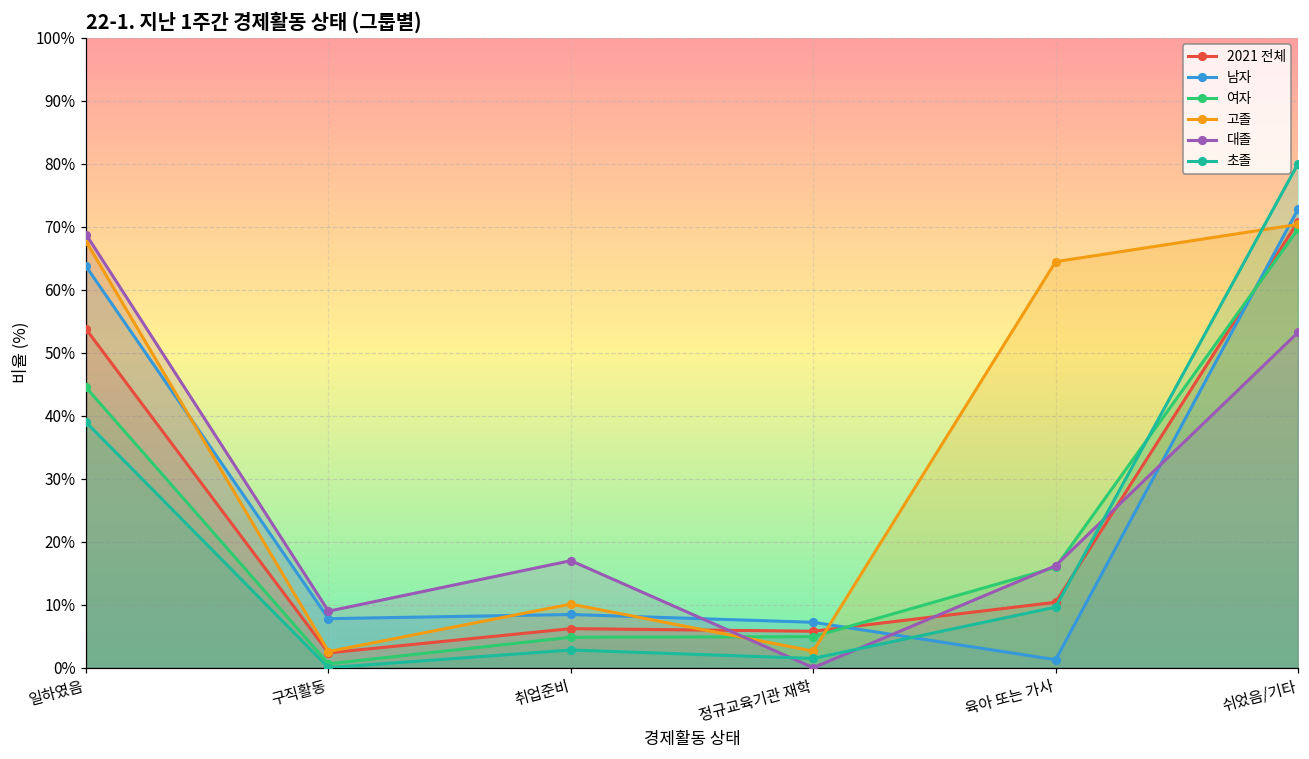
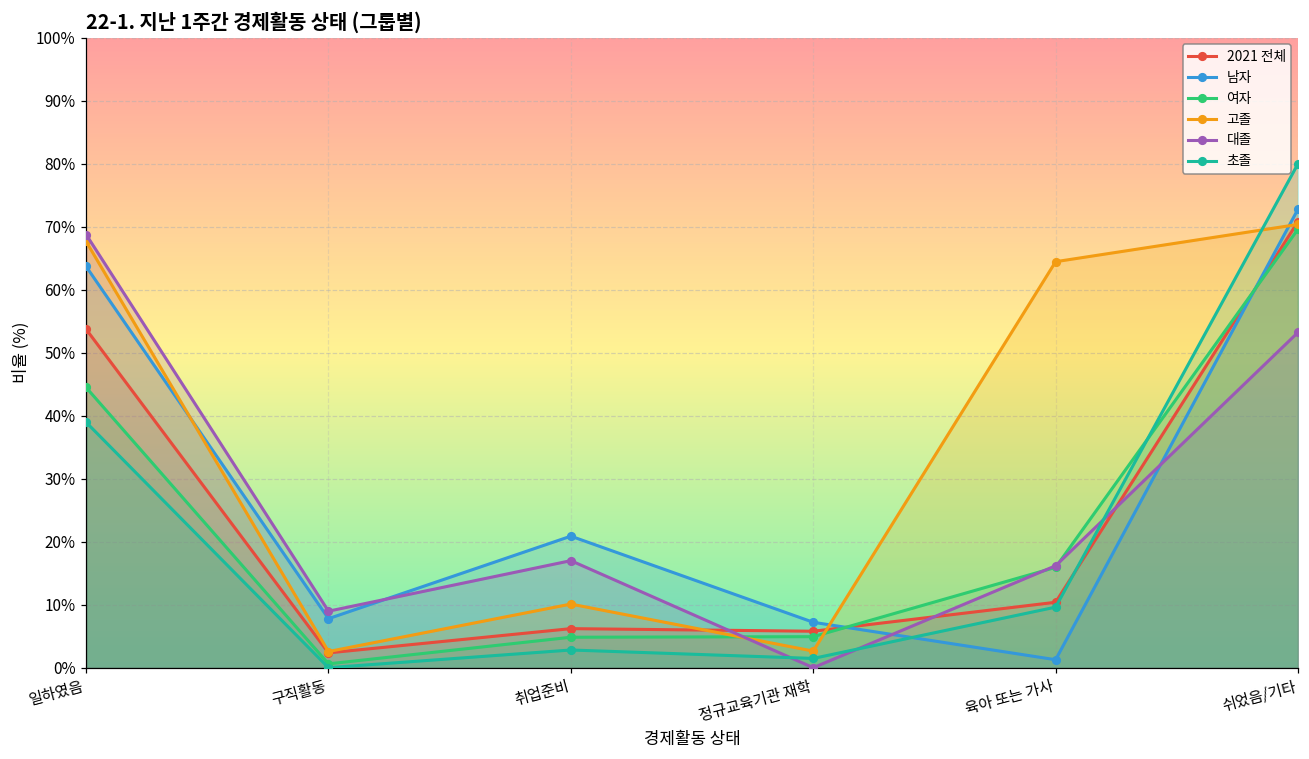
남자, 취업준비: 8% -> 21%
